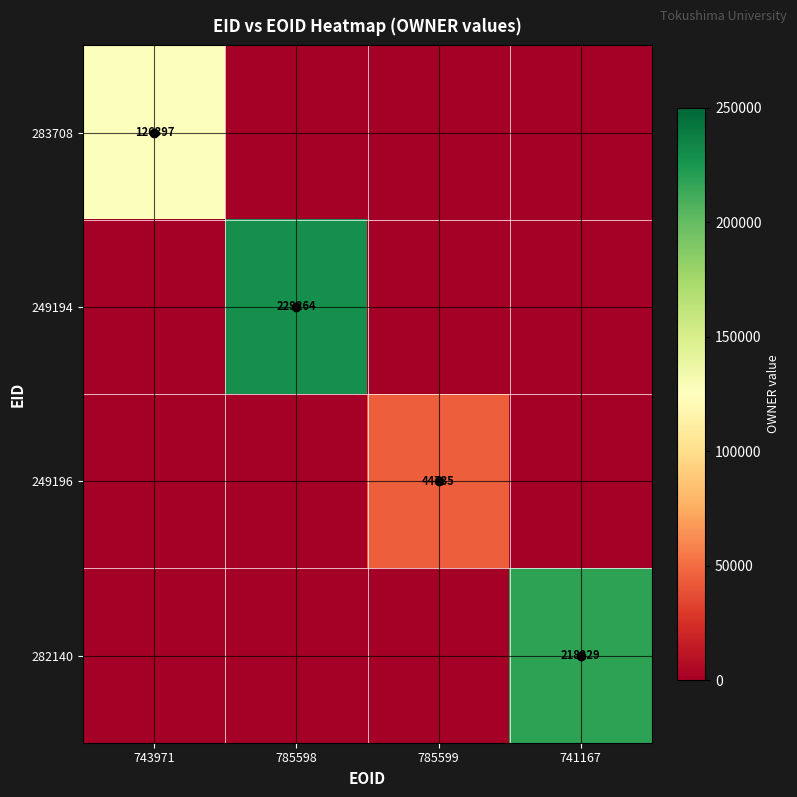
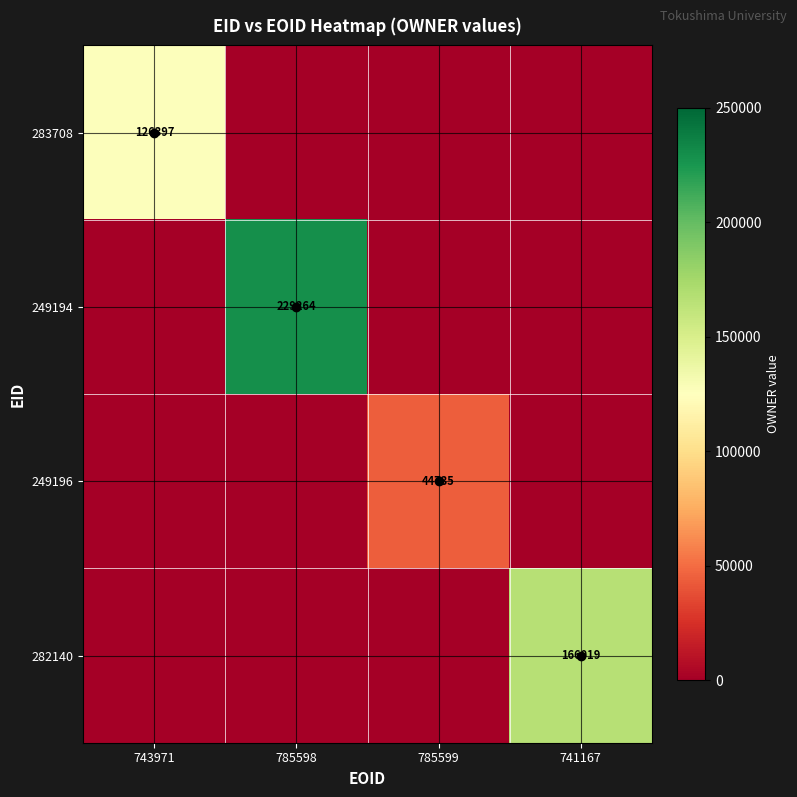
282140, 741167: 218229 -> 166019
